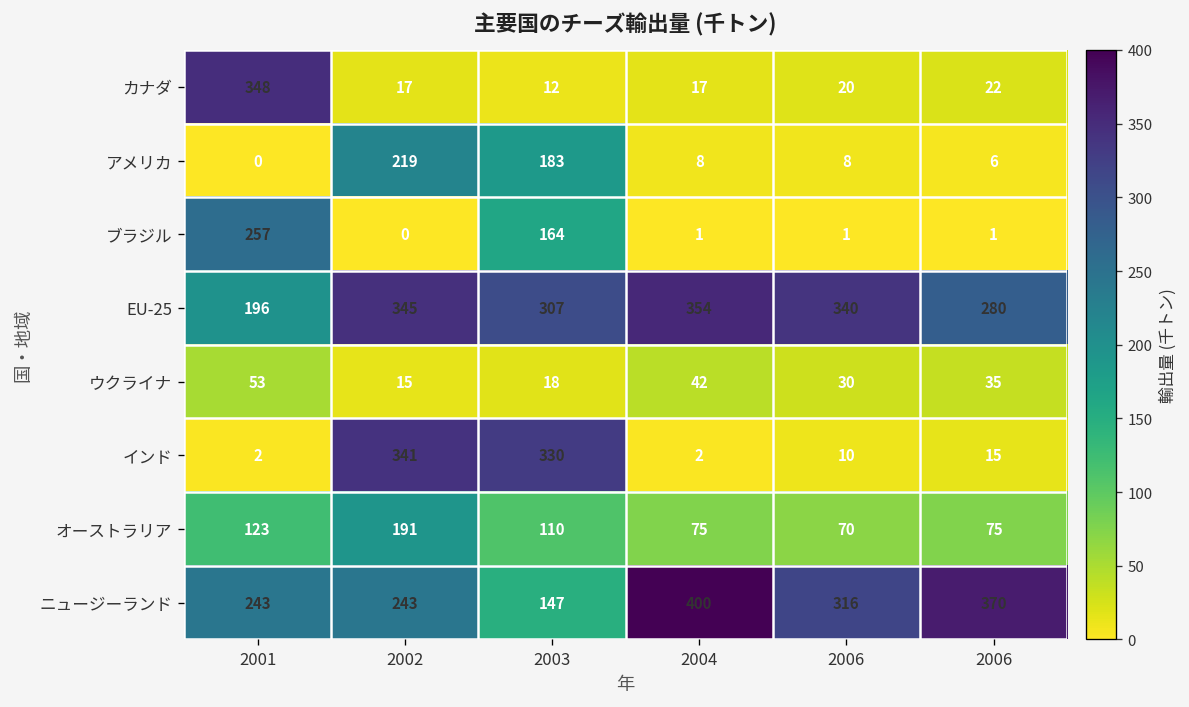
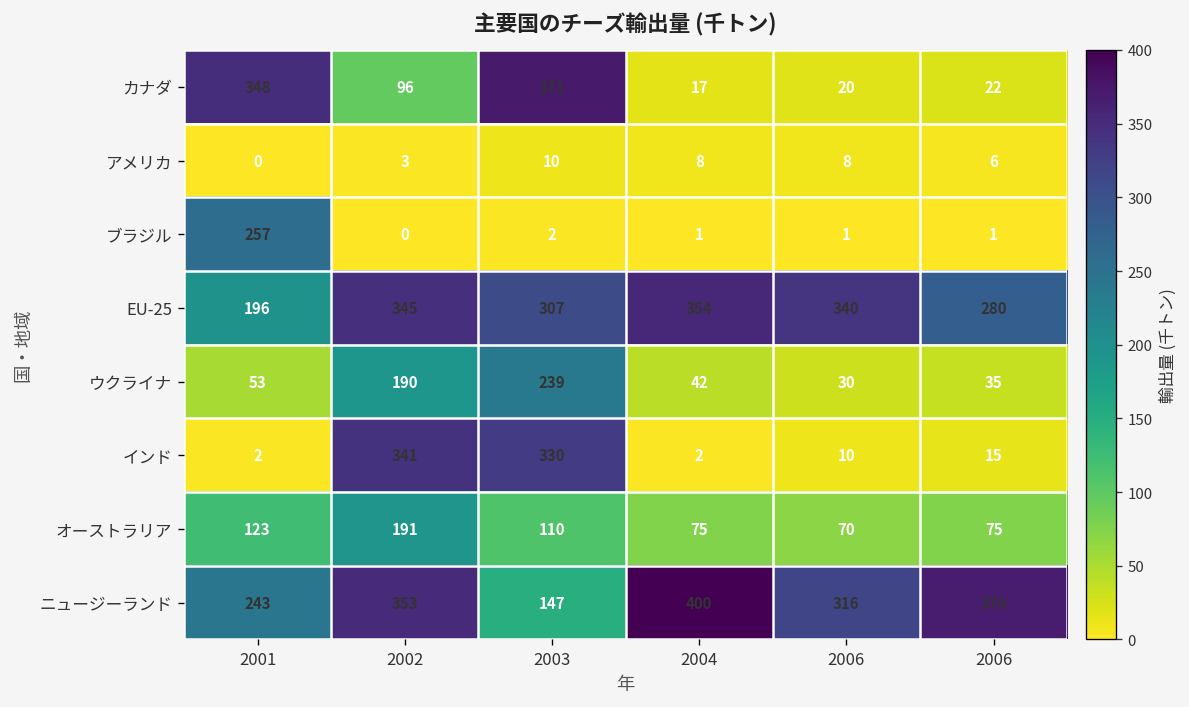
カナダ, 2002: 17 -> 96
カナダ, 2003: 12 -> 371
アメリカ, 2002: 219 -> 3
アメリカ, 2003: 183 -> 10
ブラジル, 2003: 164 -> 2
ウクライナ, 2002: 15 -> 190
ウクライナ, 2003: 18 -> 239
ニュージーランド, 2002: 243 -> 353
